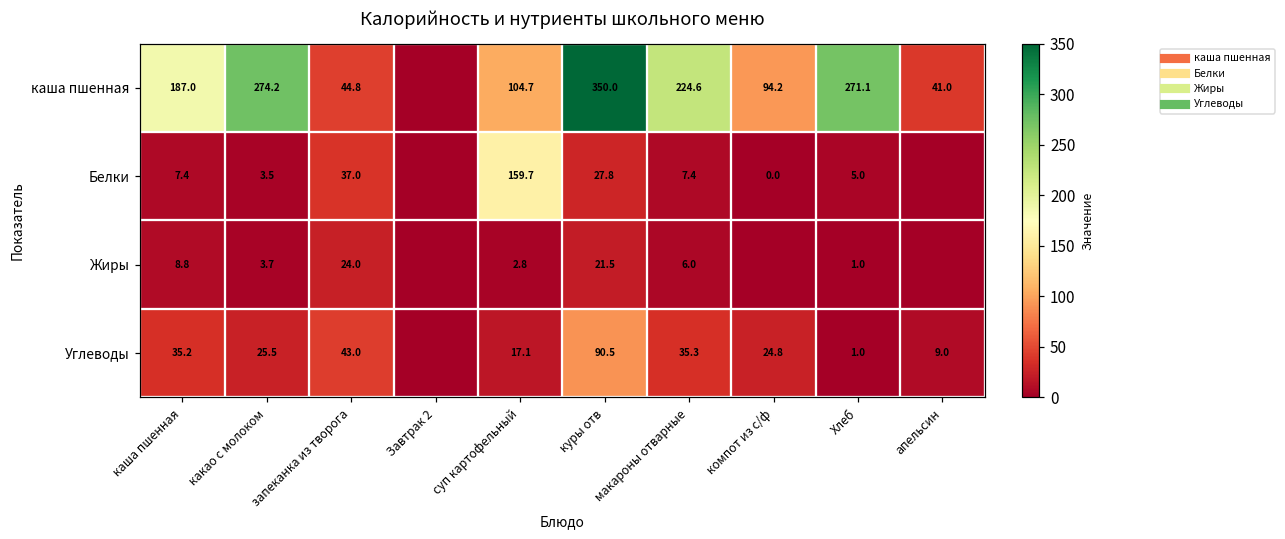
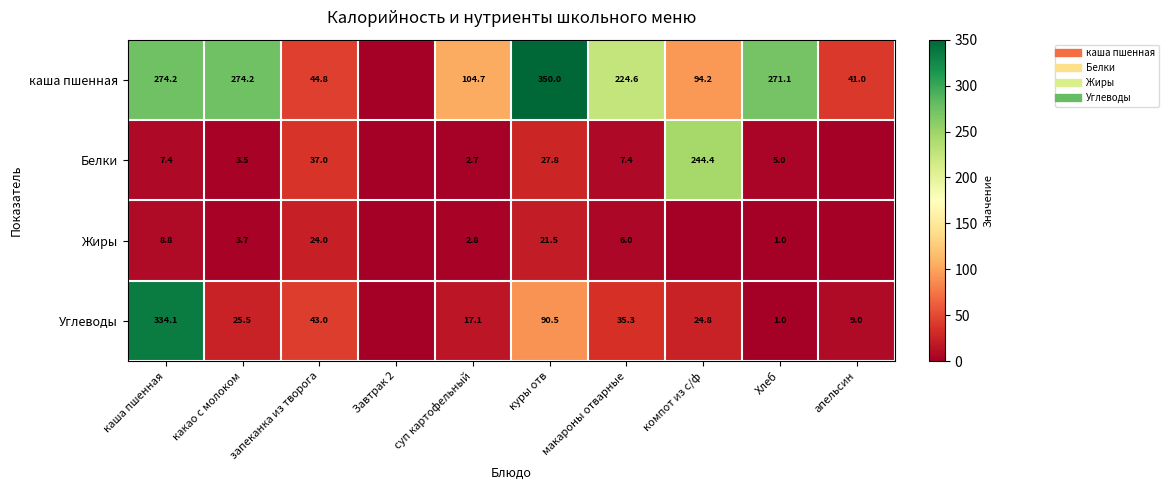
каша пшенная, каша пшенная: 187.0 -> 274.2
Белки, суп картофельный: 159.7 -> 2.7
Белки, компот из с/ф: 0.0 -> 244.4
Углеводы, каша пшенная: 35.2 -> 334.1
